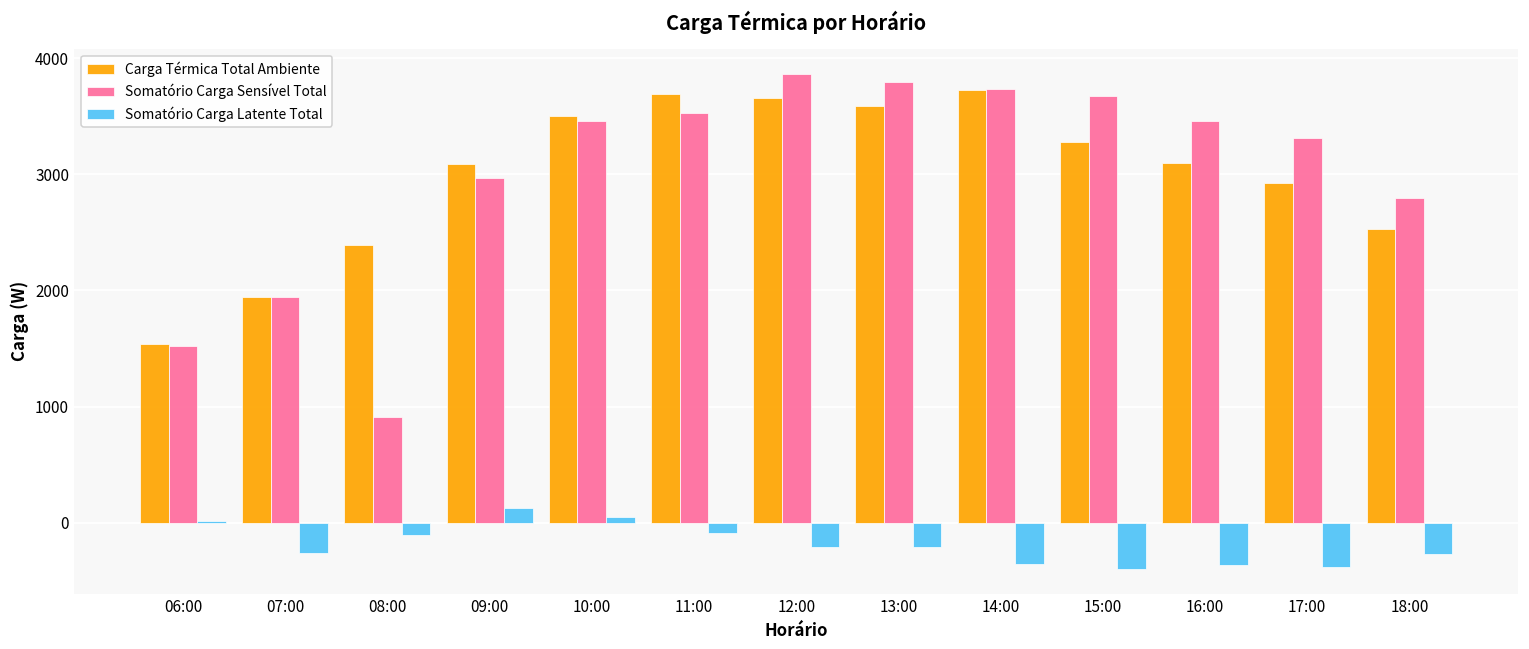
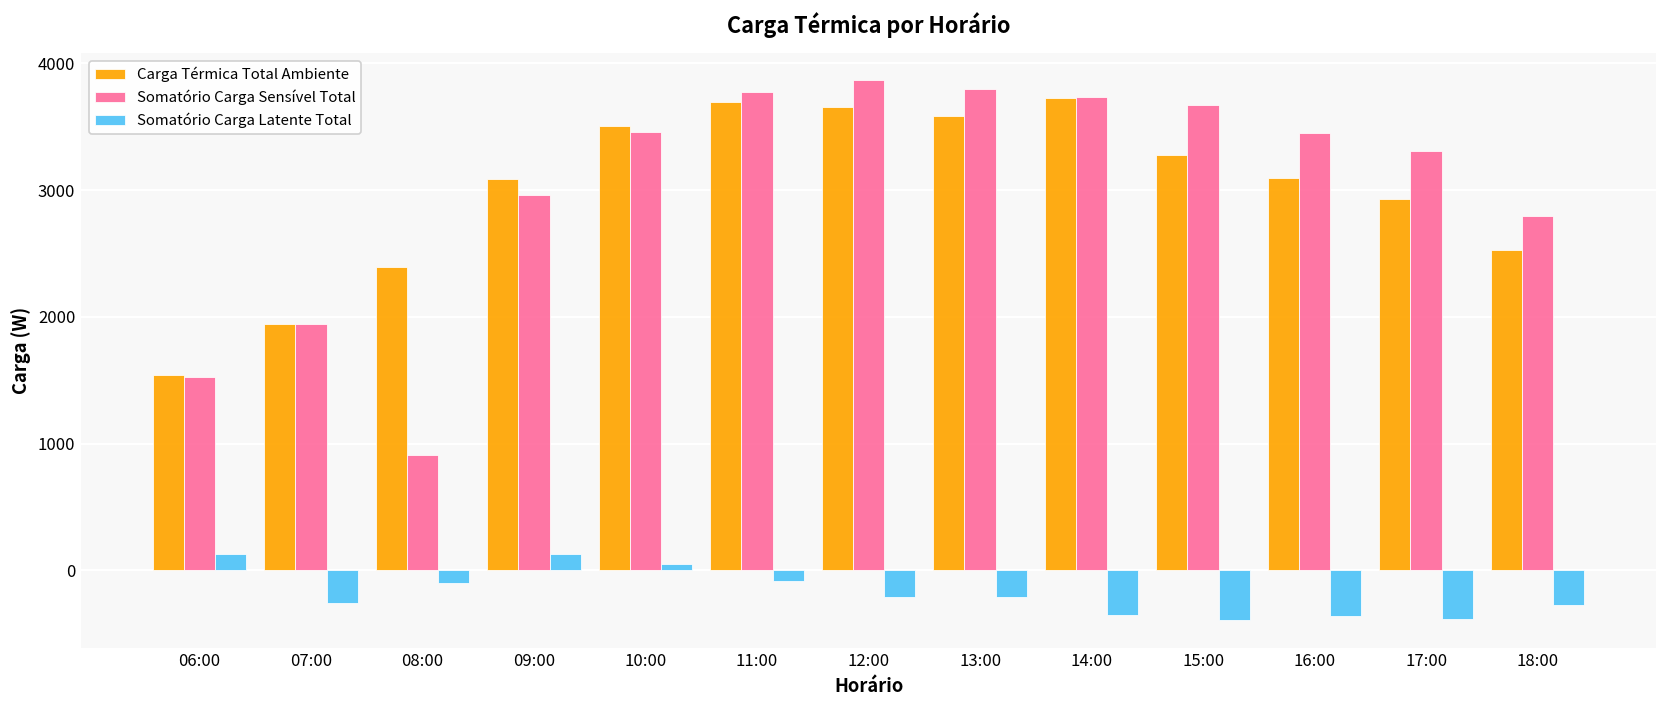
Somatório Carga Latente Total, 06:00: 20 -> 130
Somatório Carga Sensível Total, 11:00: 3530 -> 3780
